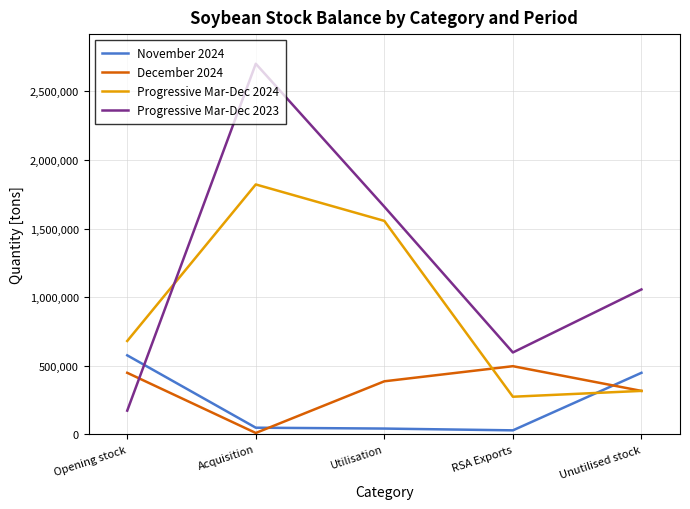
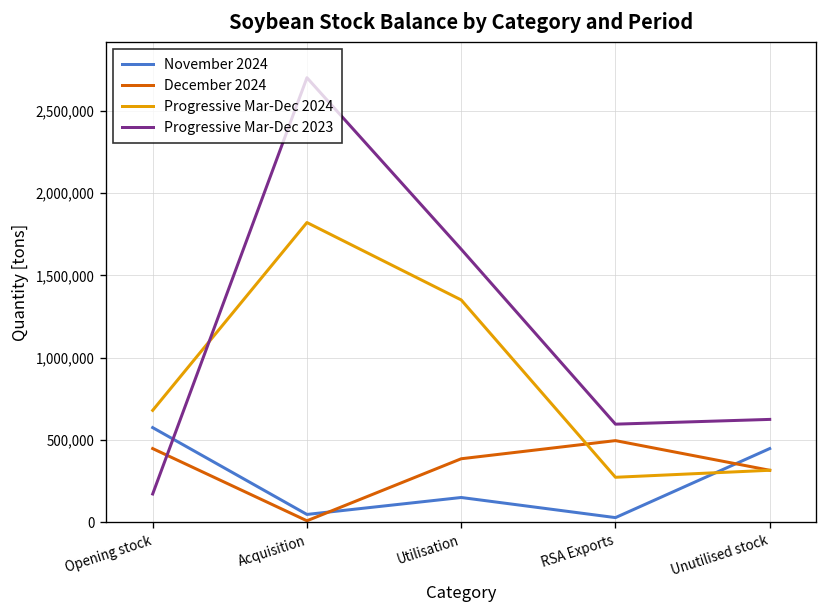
November 2024, Utilisation: 40,000 -> 150,000
Progressive Mar-Dec 2024, Utilisation: 1,560,000 -> 1,350,000
Progressive Mar-Dec 2023, Unutilised stock: 1,060,000 -> 630,000
